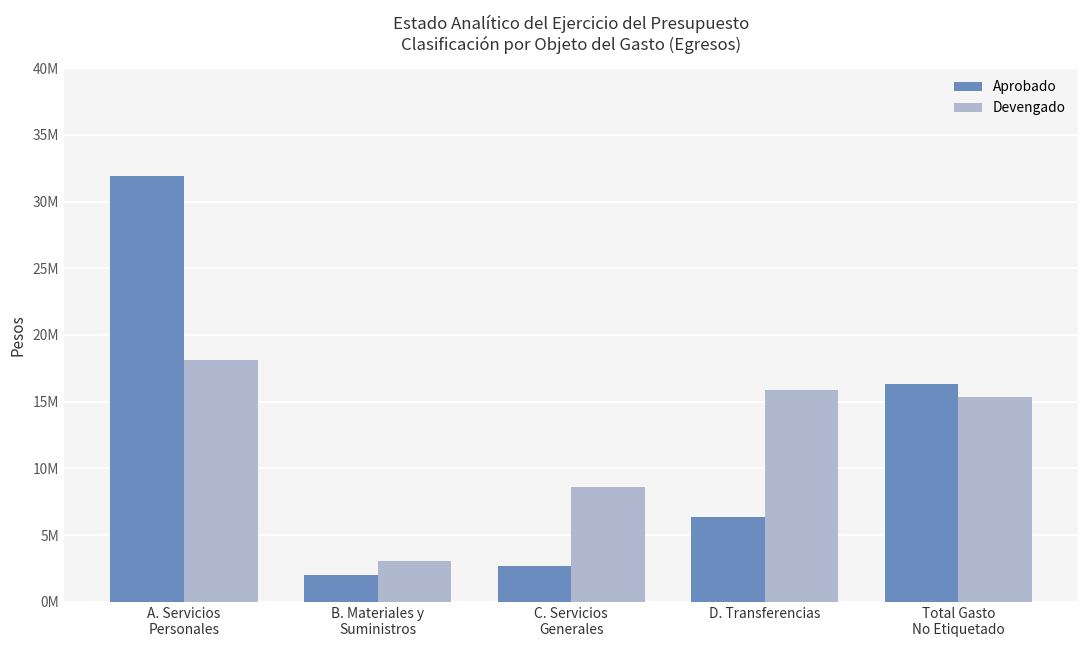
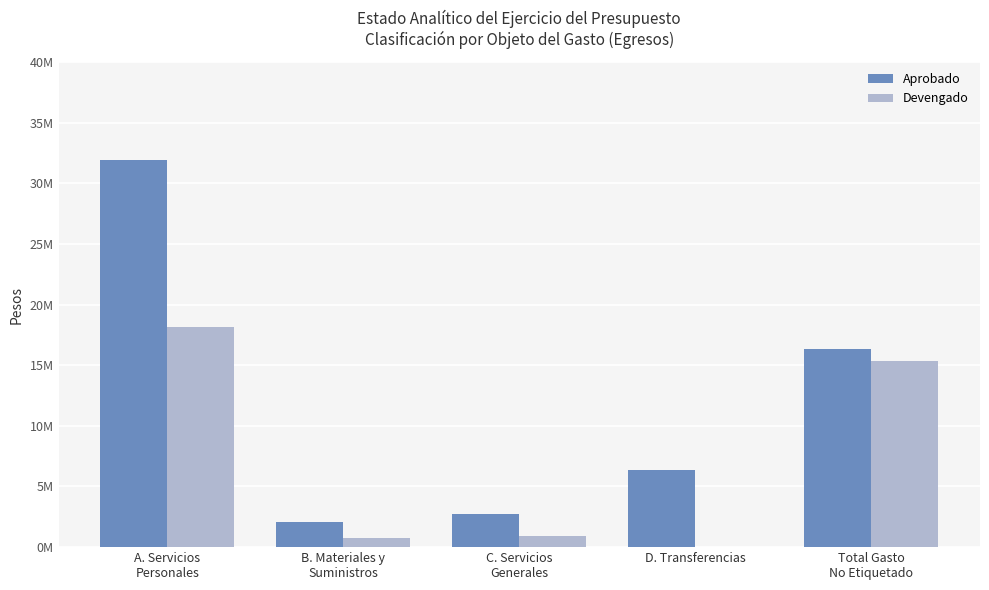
Devengado, B. Materiales y Suministros: 3100000 -> 700000
Devengado, C. Servicios Generales: 8600000 -> 900000
Devengado, D. Transferencias: 15900000 -> 0
